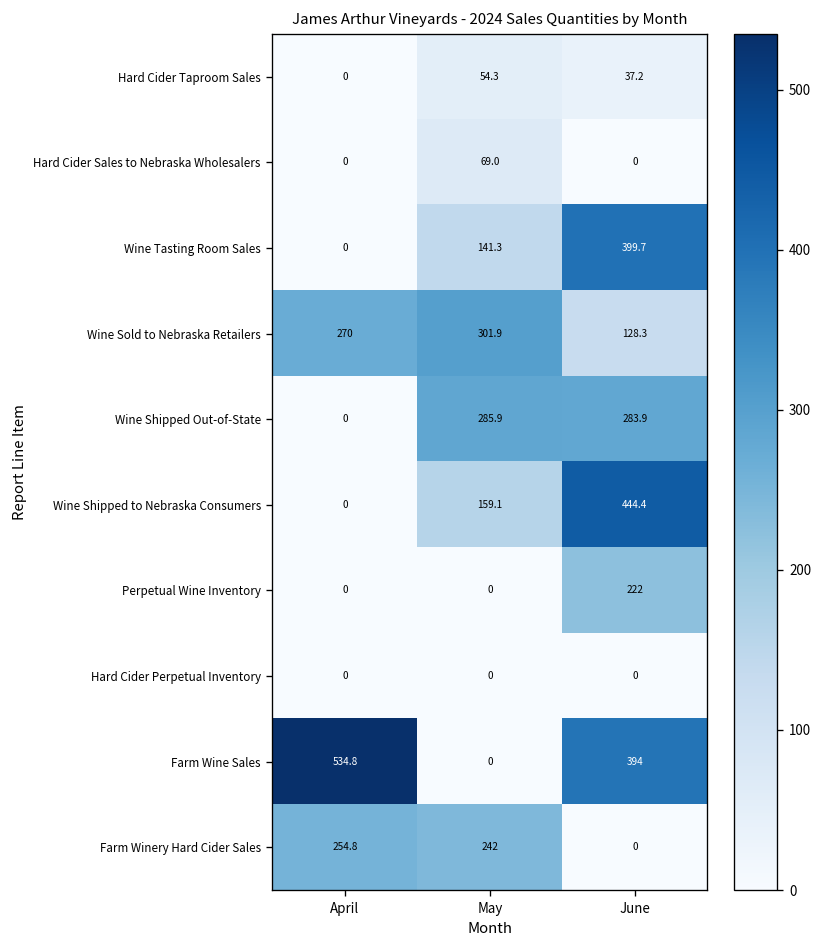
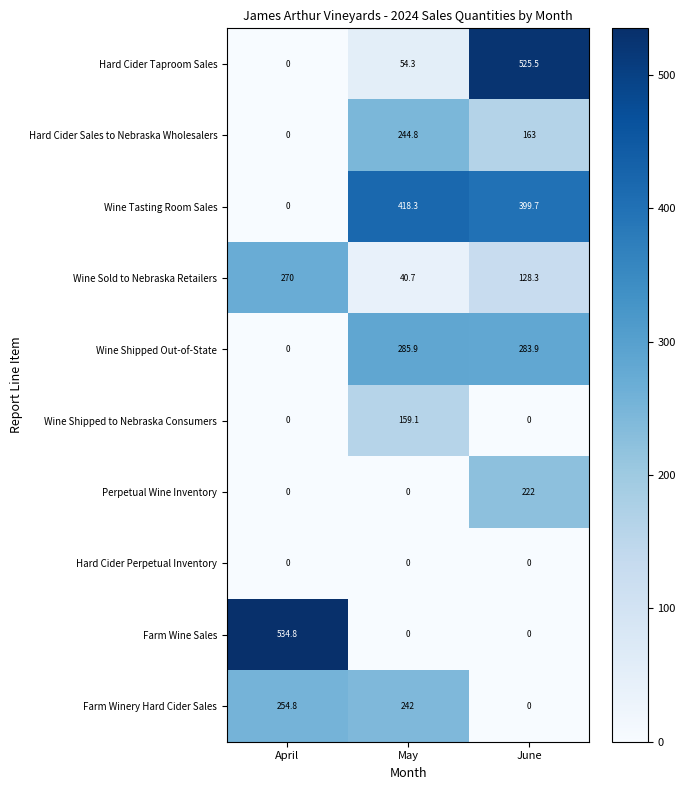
Hard Cider Taproom Sales, June: 37.2 -> 525.5
Hard Cider Sales to Nebraska Wholesalers, May: 69.0 -> 244.8
Hard Cider Sales to Nebraska Wholesalers, June: 0 -> 163
Wine Tasting Room Sales, May: 141.3 -> 418.3
Wine Sold to Nebraska Retailers, May: 301.9 -> 40.7
Wine Shipped to Nebraska Consumers, June: 444.4 -> 0
Farm Wine Sales, June: 394 -> 0
